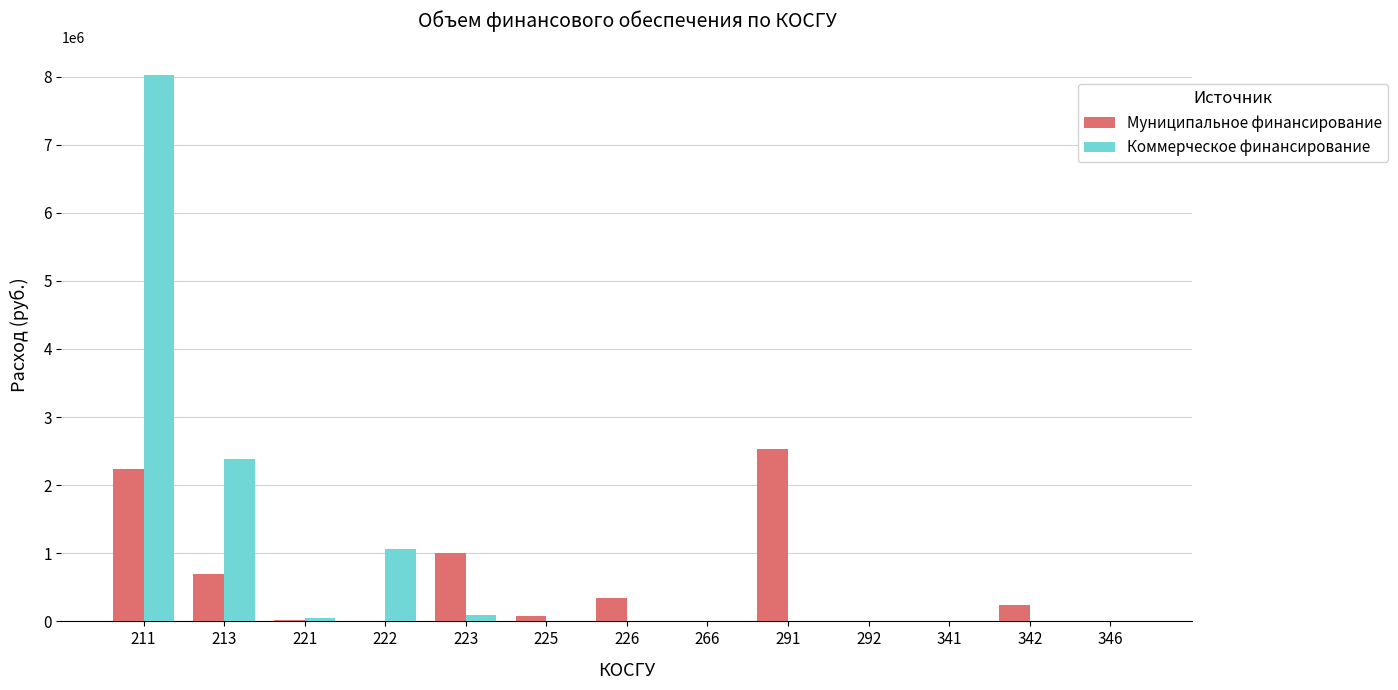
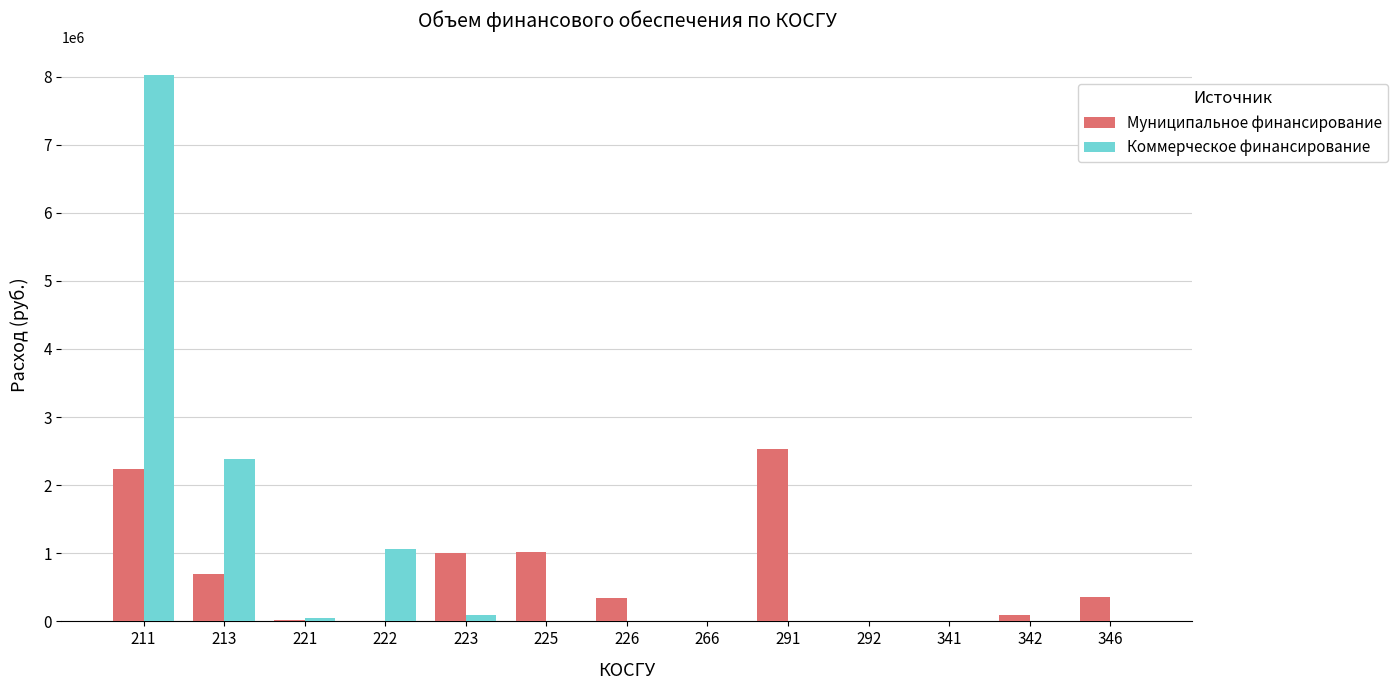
Муниципальное финансирование, 225: 100000 -> 1000000
Муниципальное финансирование, 342: 200000 -> 100000
Муниципальное финансирование, 346: 0 -> 400000
